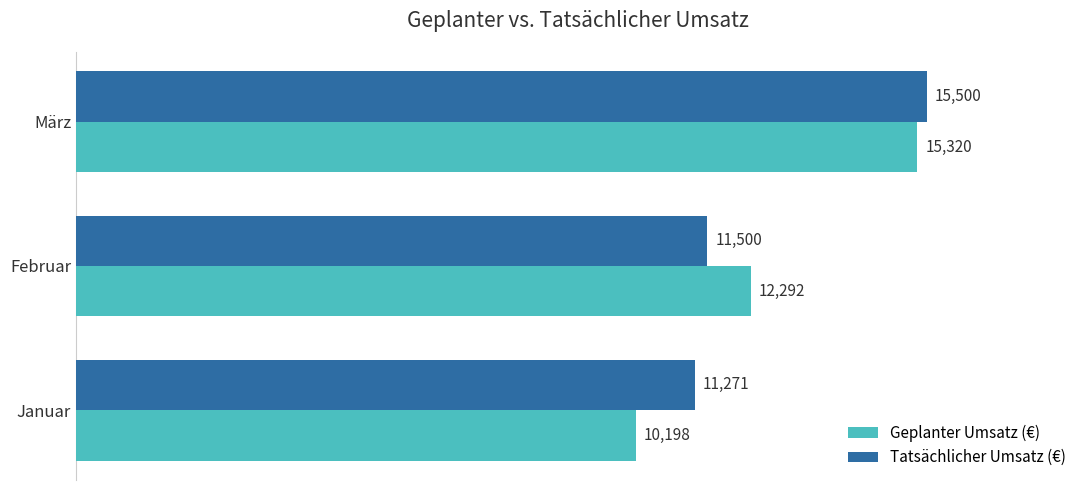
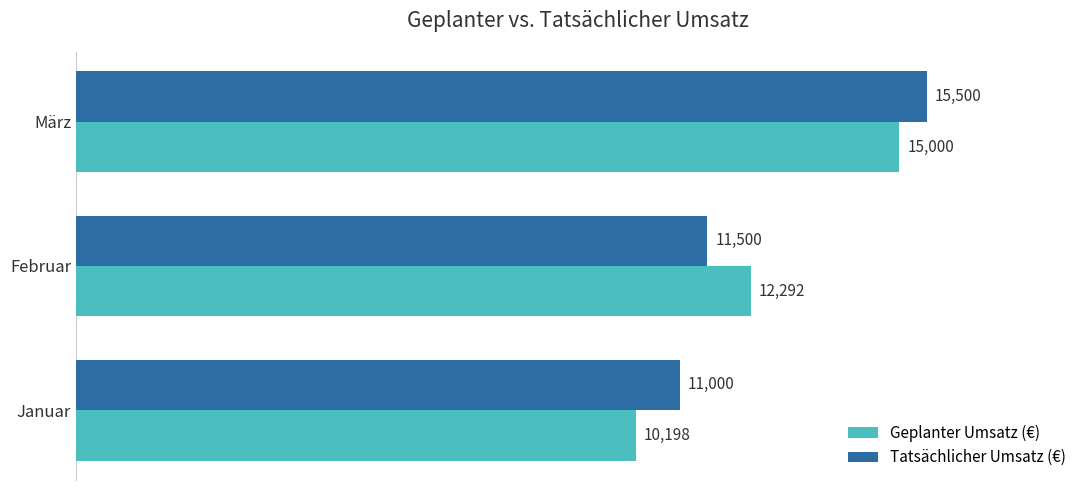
Geplanter Umsatz (€), März: 15,320 -> 15,000
Tatsächlicher Umsatz (€), Januar: 11,271 -> 11,000
